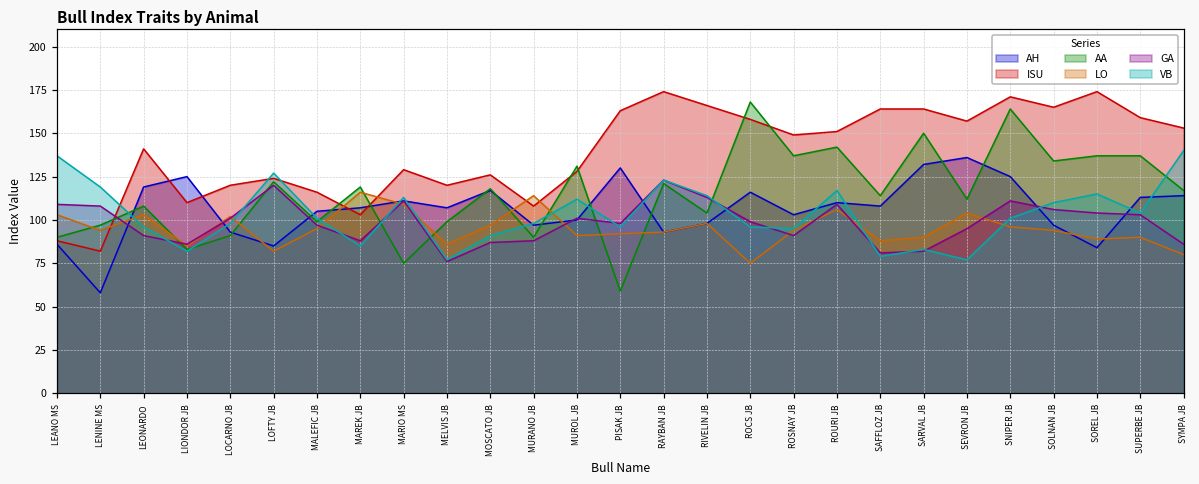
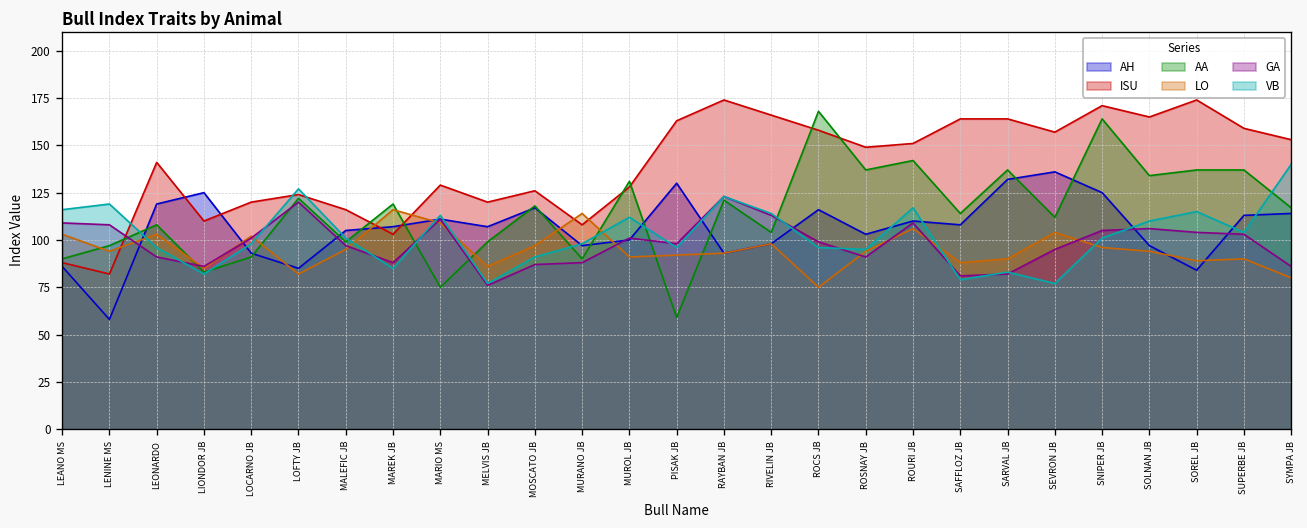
VB, LEANO MS: 137 -> 116
AA, SARVAL JB: 150 -> 137
GA, SNIPER JB: 111 -> 105
